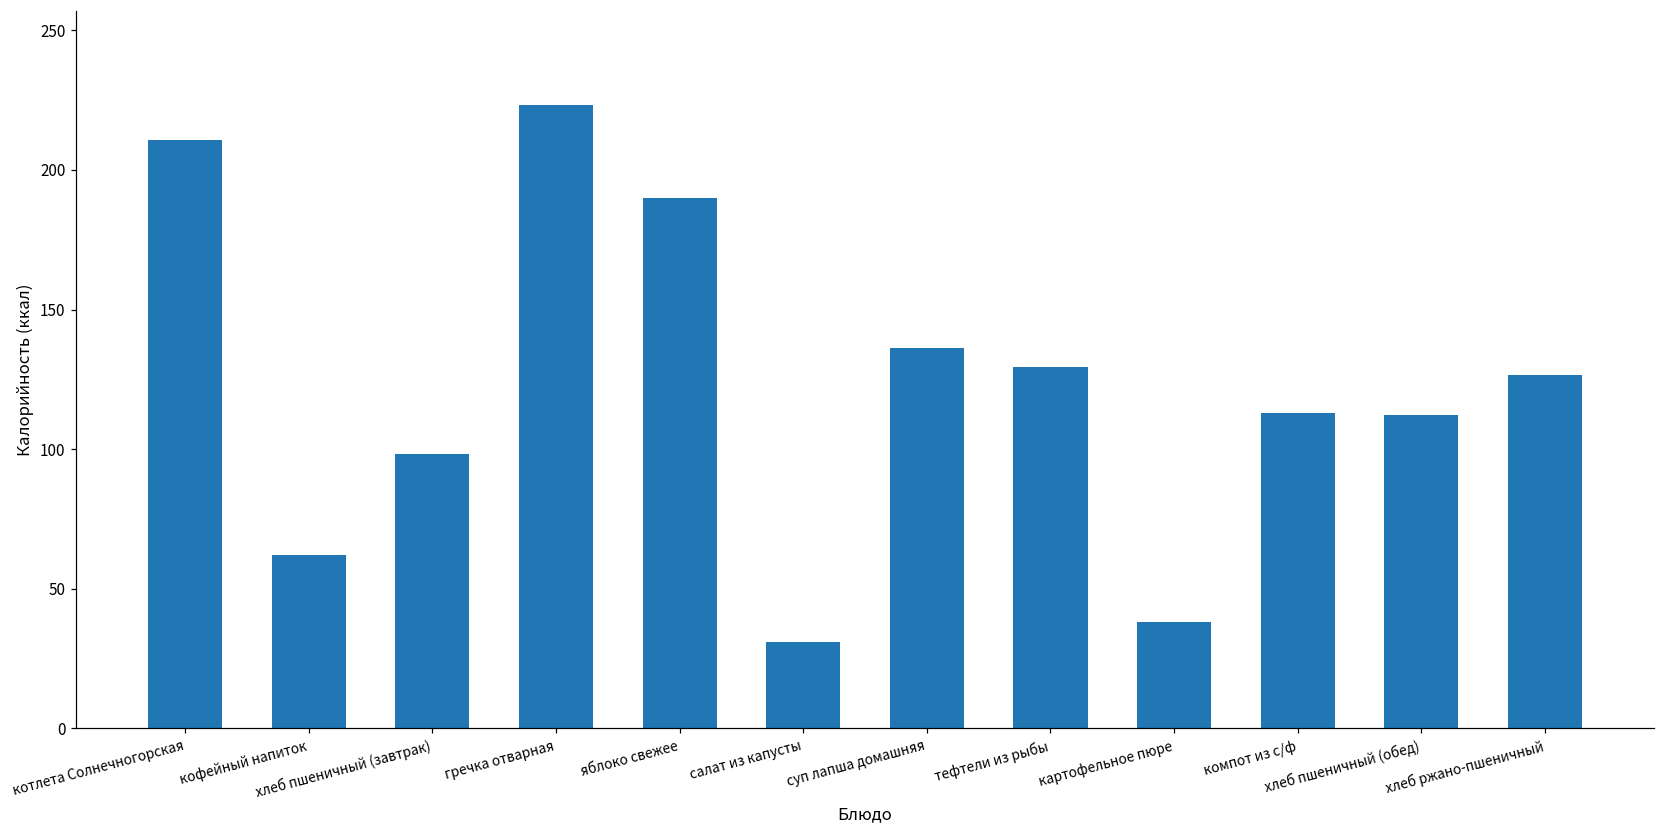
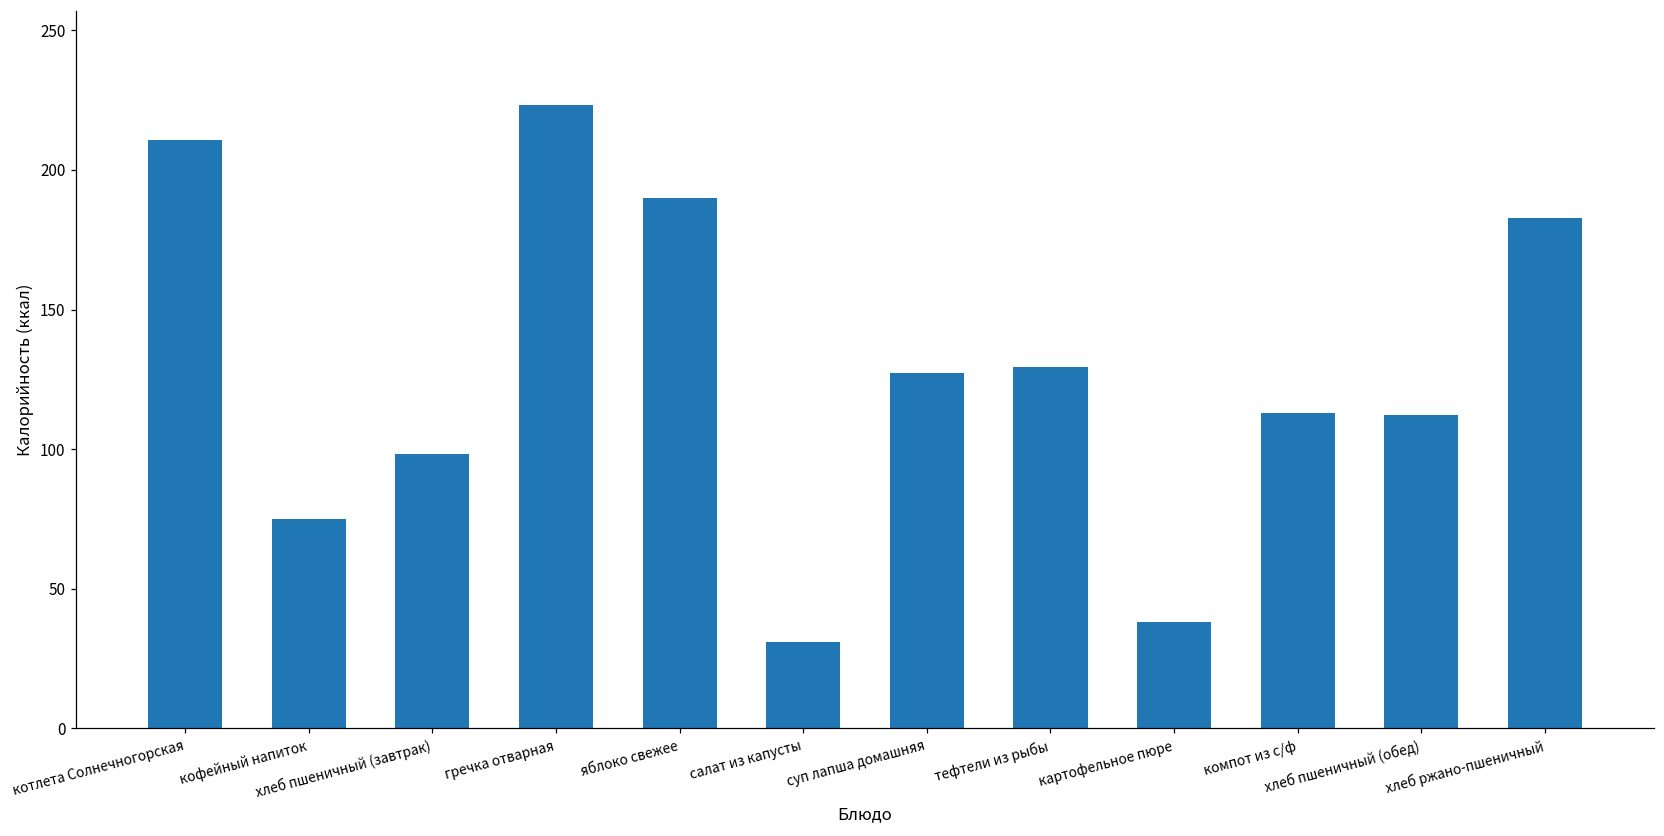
кофейный напиток: 62 -> 75
суп лапша домашняя: 136 -> 127
хлеб ржано-пшеничный: 127 -> 183
